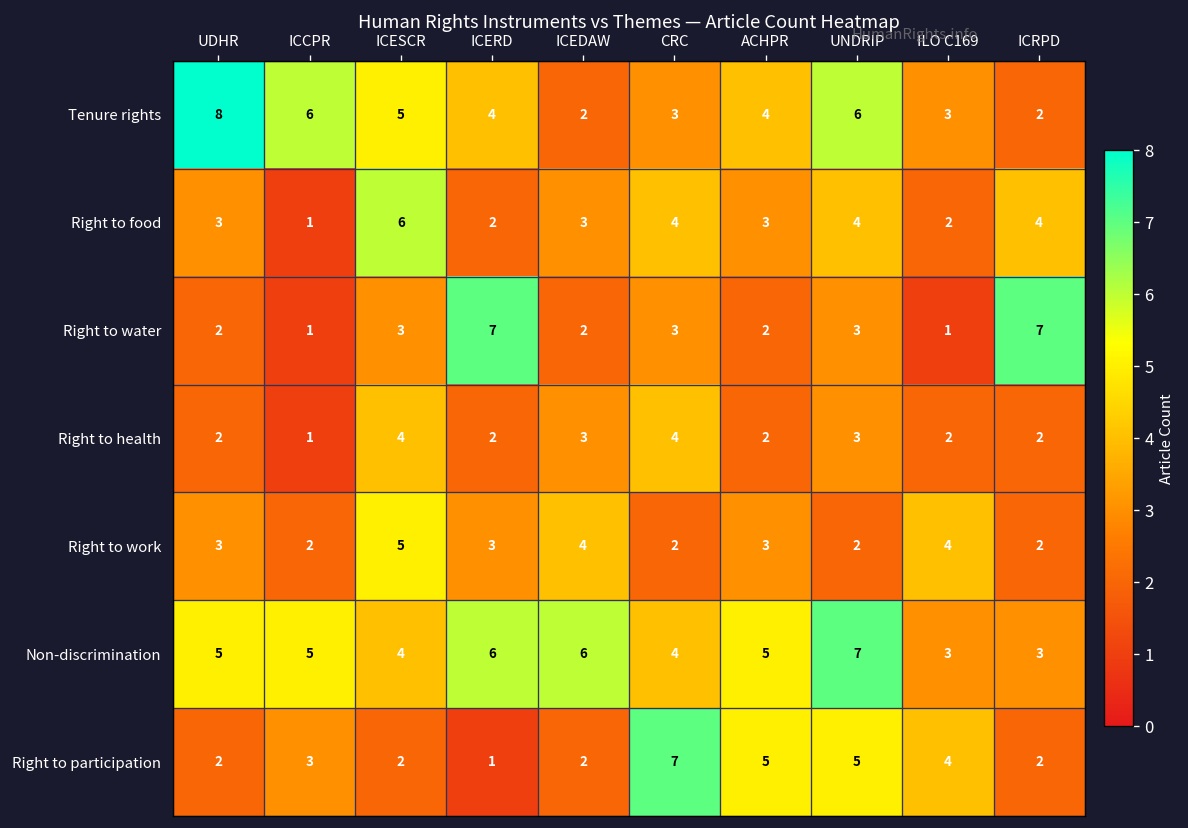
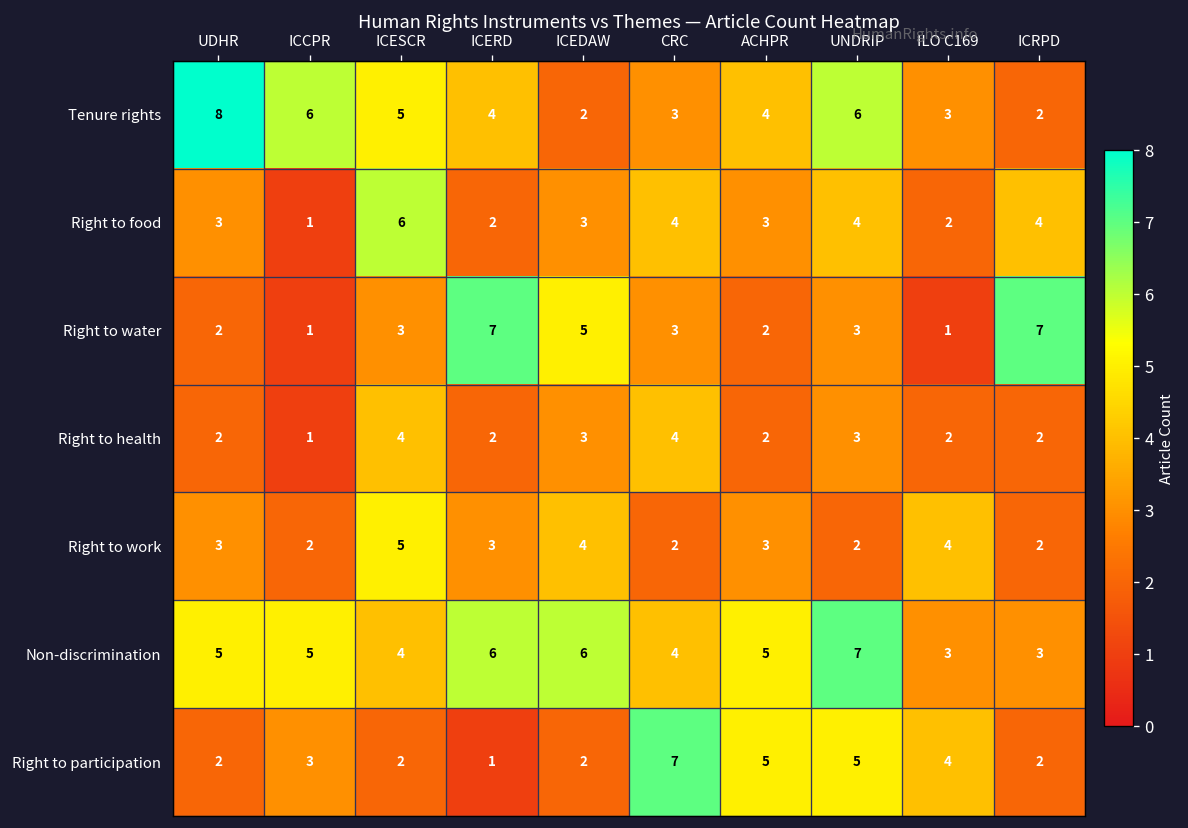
Right to water, ICEDAW: 2 -> 5
